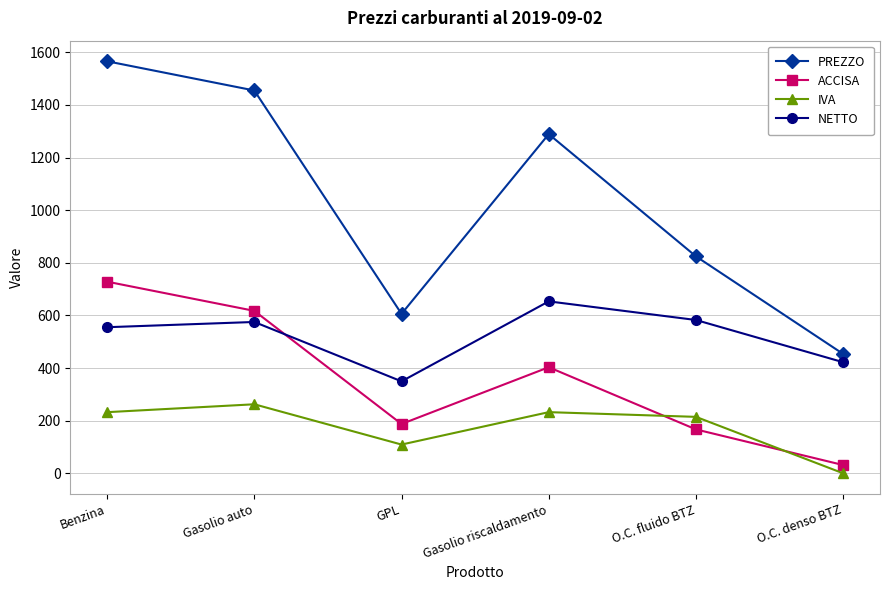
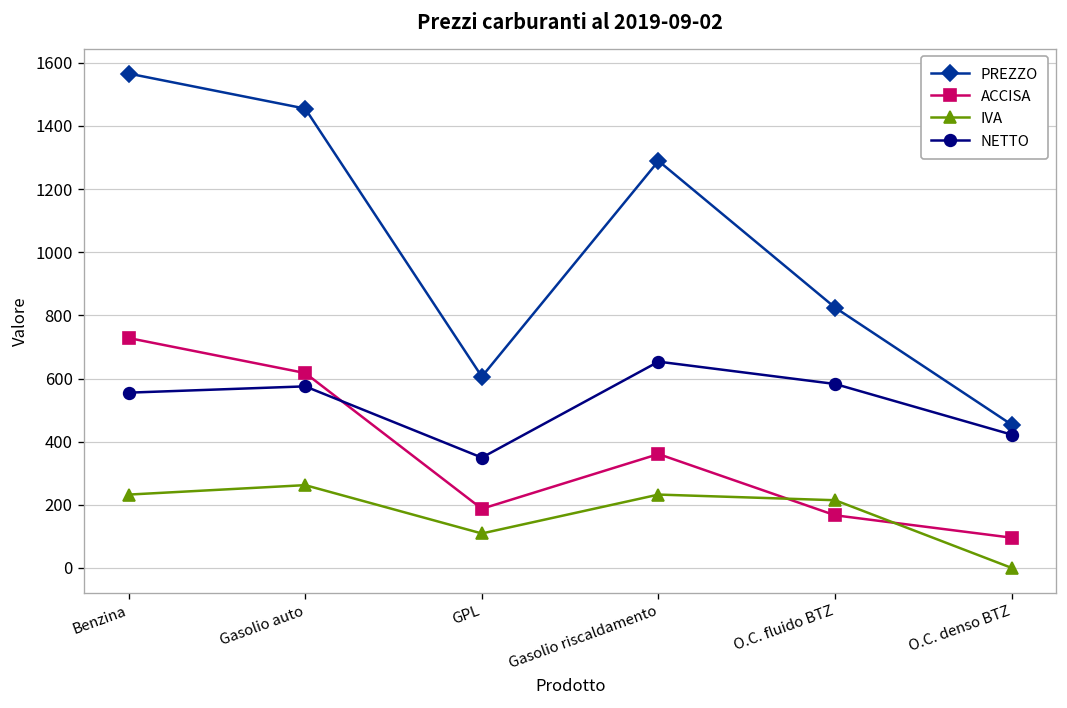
ACCISA, Gasolio riscaldamento: 400 -> 360
ACCISA, O.C. denso BTZ: 30 -> 100
